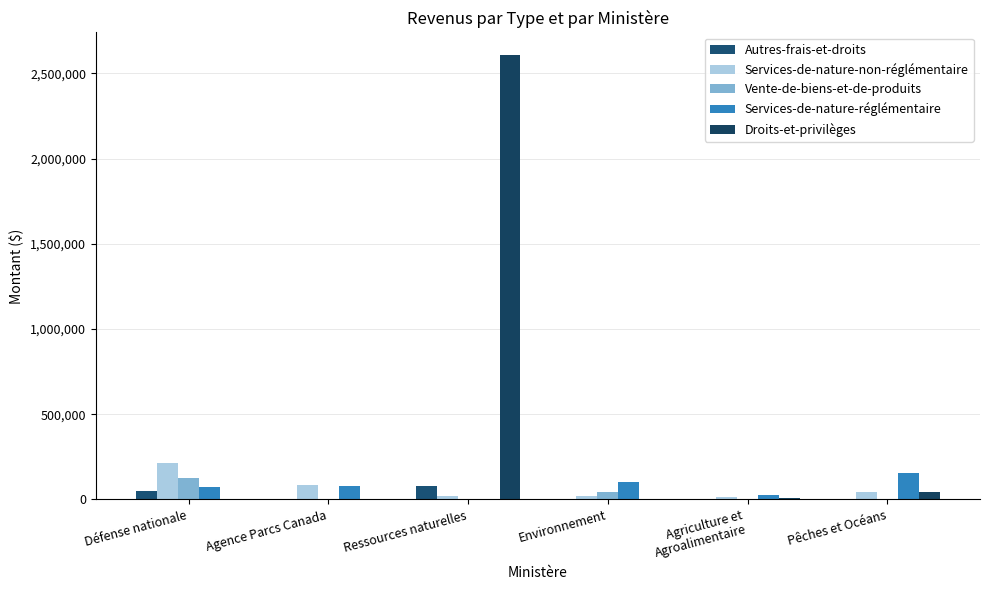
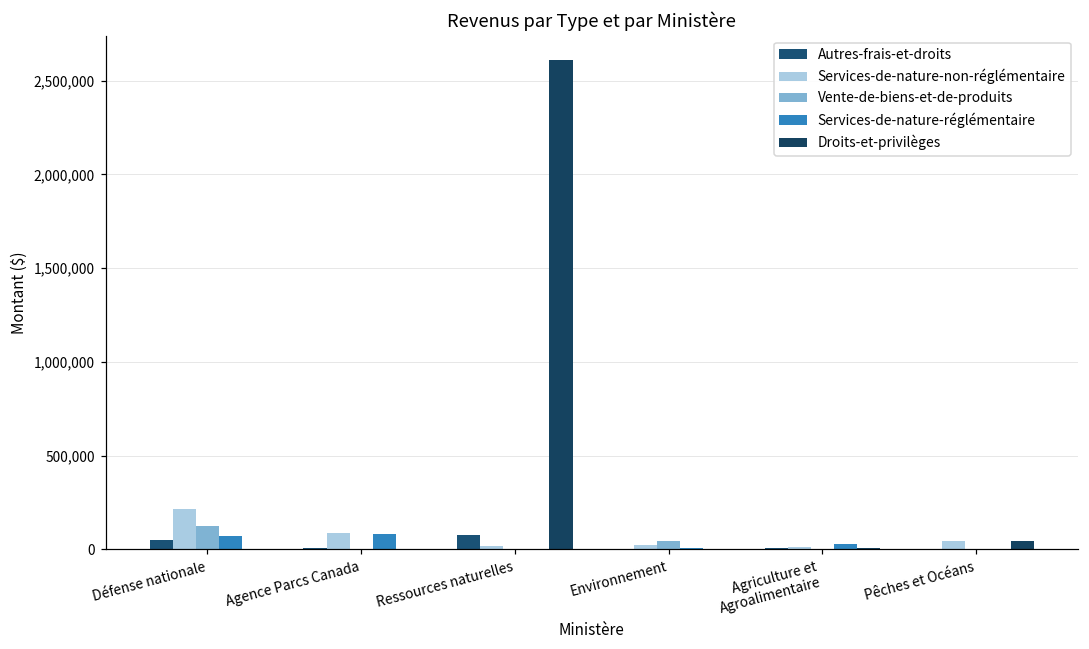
Services-de-nature-réglémentaire, Environnement: 100,000 -> 10,000
Services-de-nature-réglémentaire, Pêches et Océans: 160,000 -> 0
